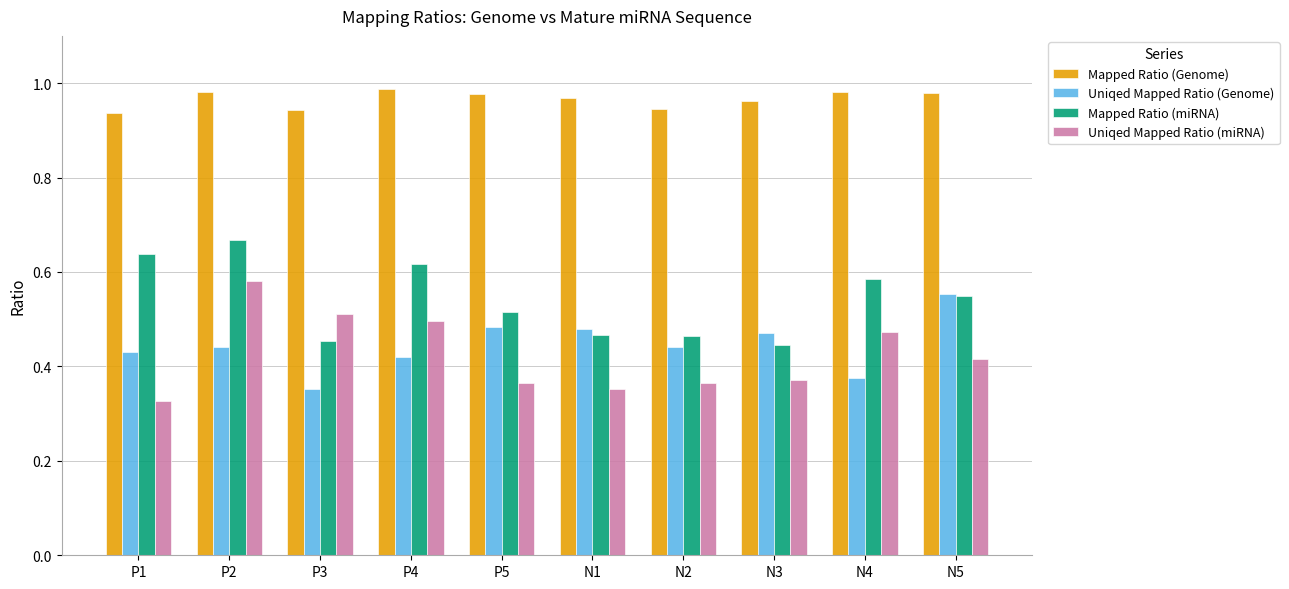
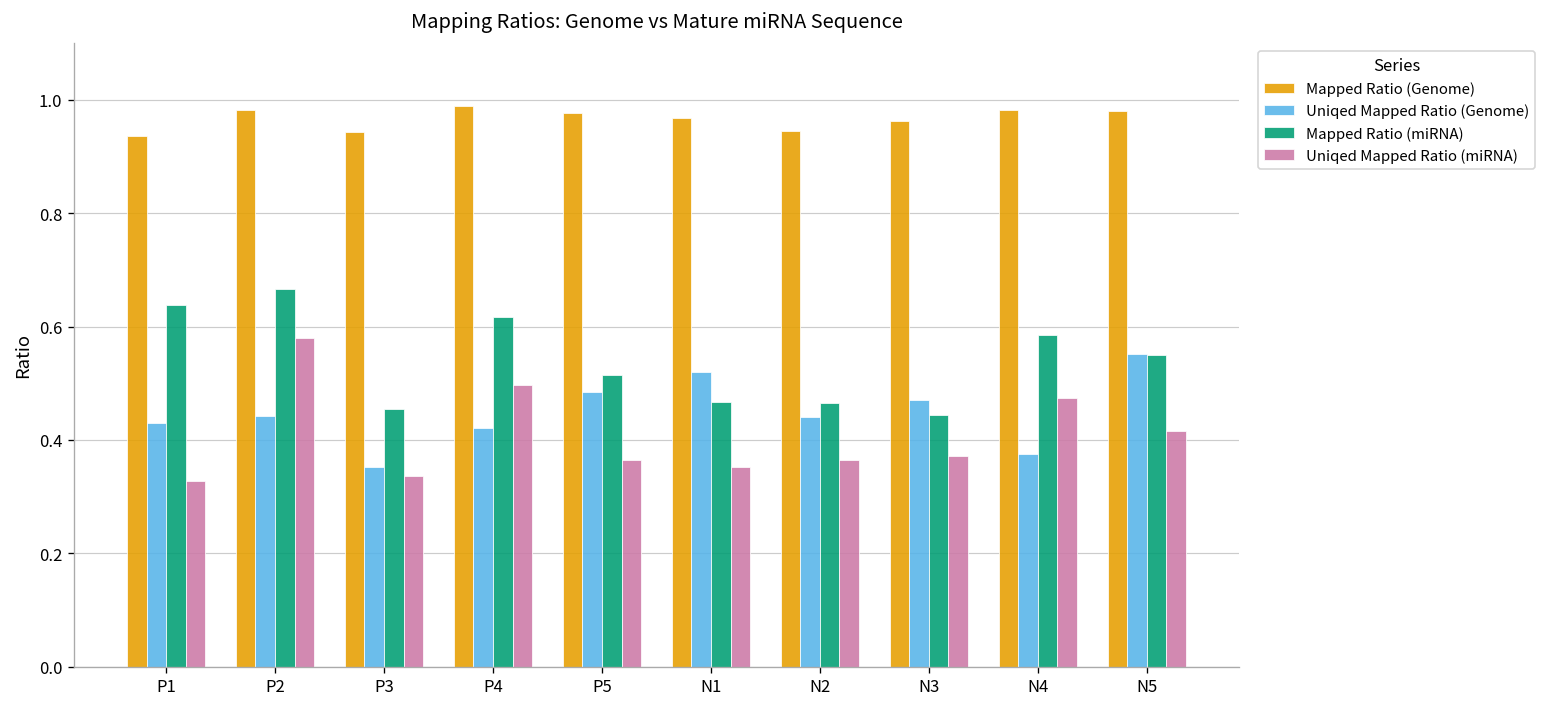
Uniqed Mapped Ratio (miRNA), P3: 0.51 -> 0.34
Uniqed Mapped Ratio (Genome), N1: 0.48 -> 0.52
